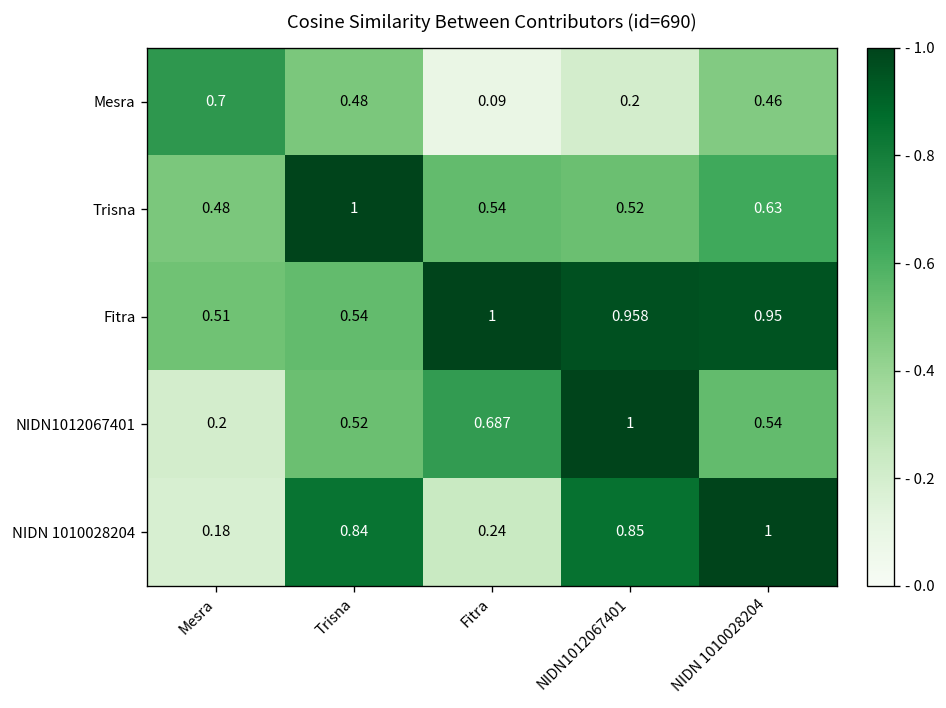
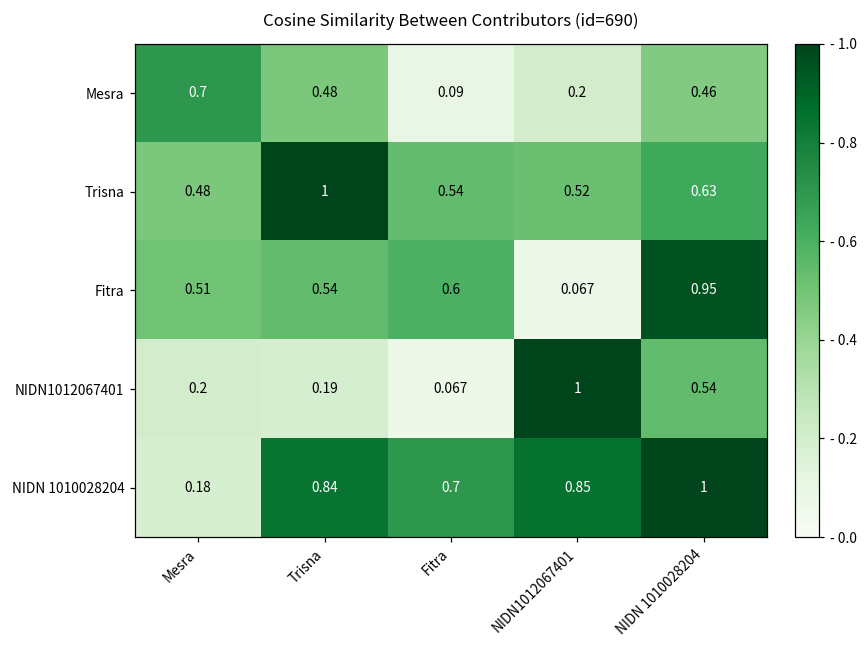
Fitra, Fitra: 1 -> 0.6
Fitra, NIDN1012067401: 0.958 -> 0.067
NIDN1012067401, Trisna: 0.52 -> 0.19
NIDN1012067401, Fitra: 0.687 -> 0.067
NIDN 1010028204, Fitra: 0.24 -> 0.7
